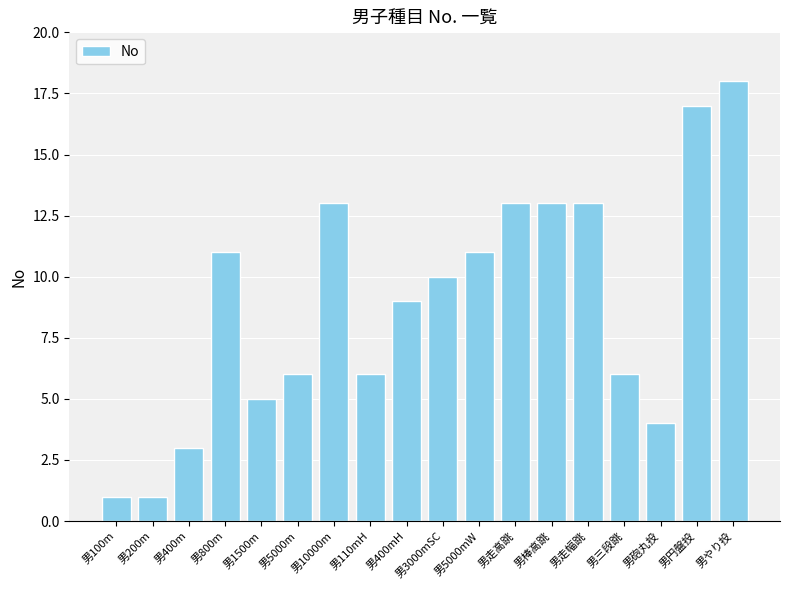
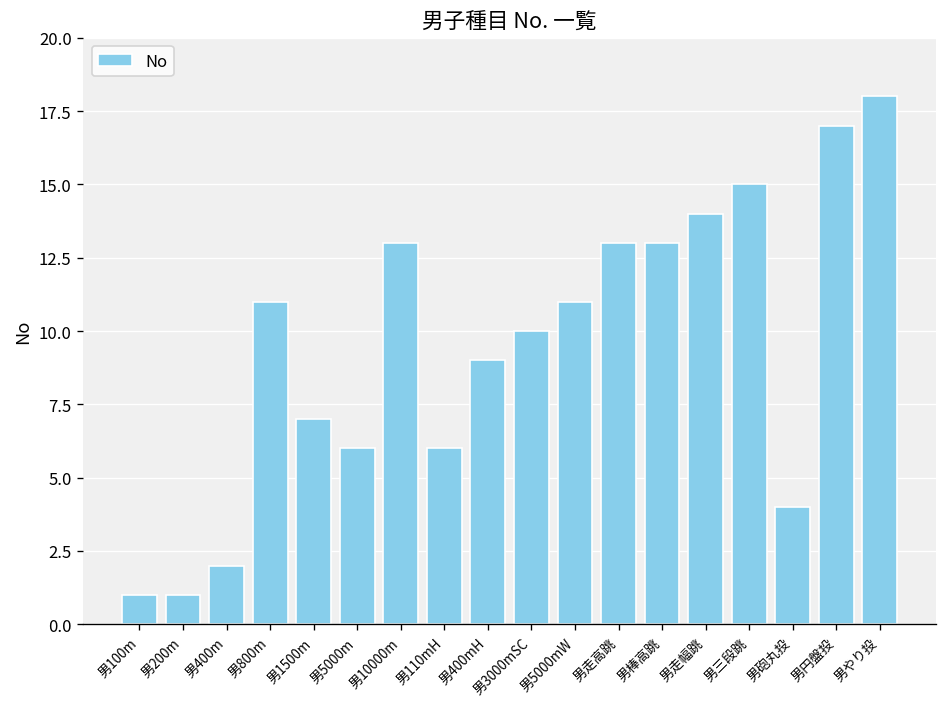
男400m: 3 -> 2
男1500m: 5 -> 7
男走幅跳: 13 -> 14
男三段跳: 6 -> 15
